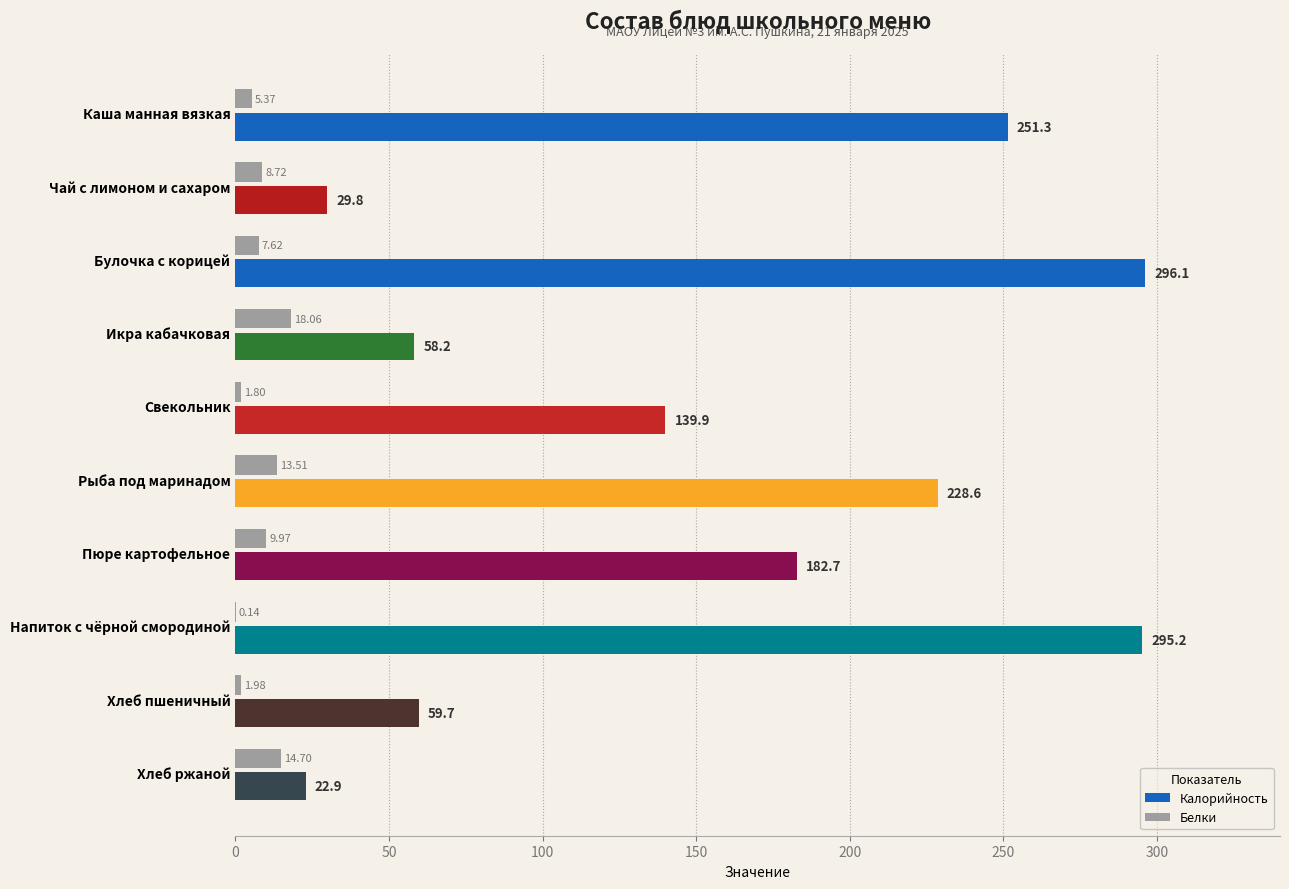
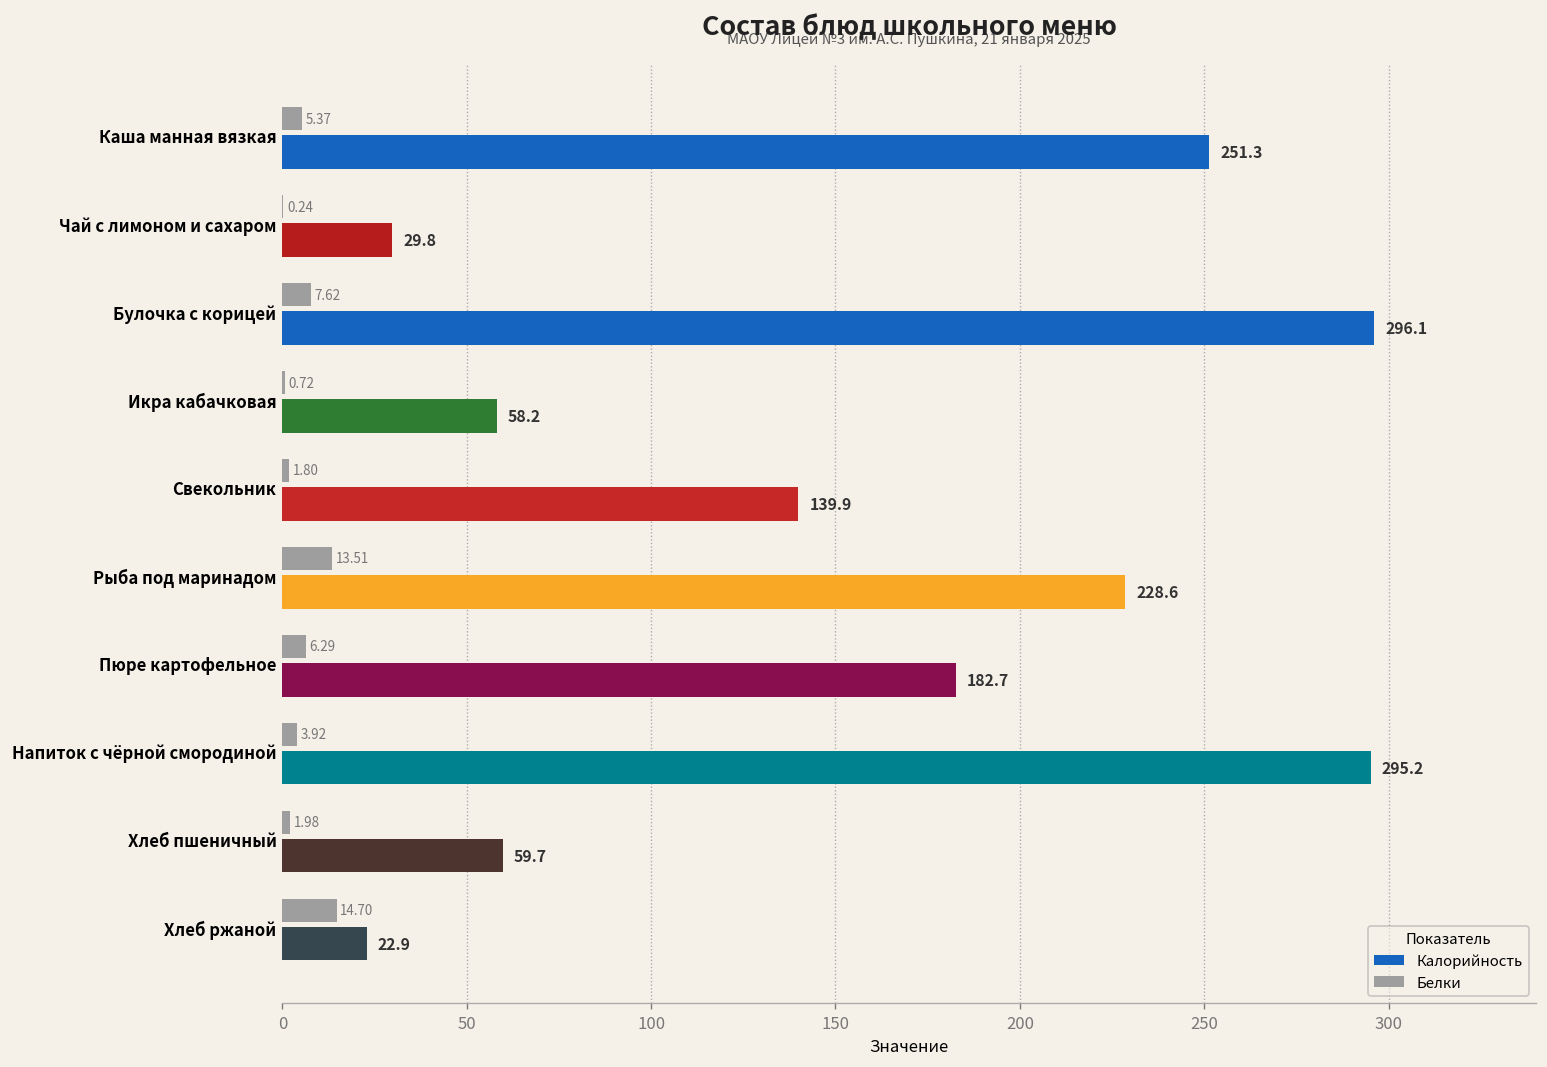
Белки, Чай с лимоном и сахаром: 8.72 -> 0.24
Белки, Икра кабачковая: 18.06 -> 0.72
Белки, Пюре картофельное: 9.97 -> 6.29
Белки, Напиток с чёрной смородиной: 0.14 -> 3.92
